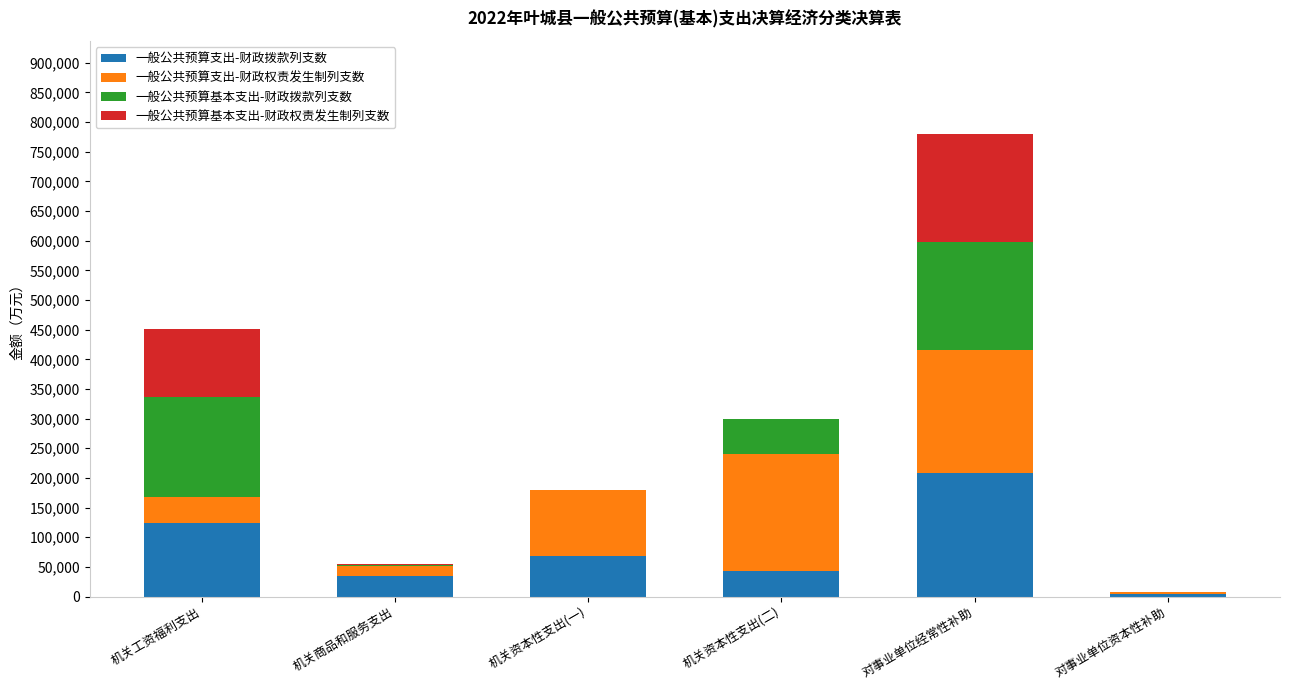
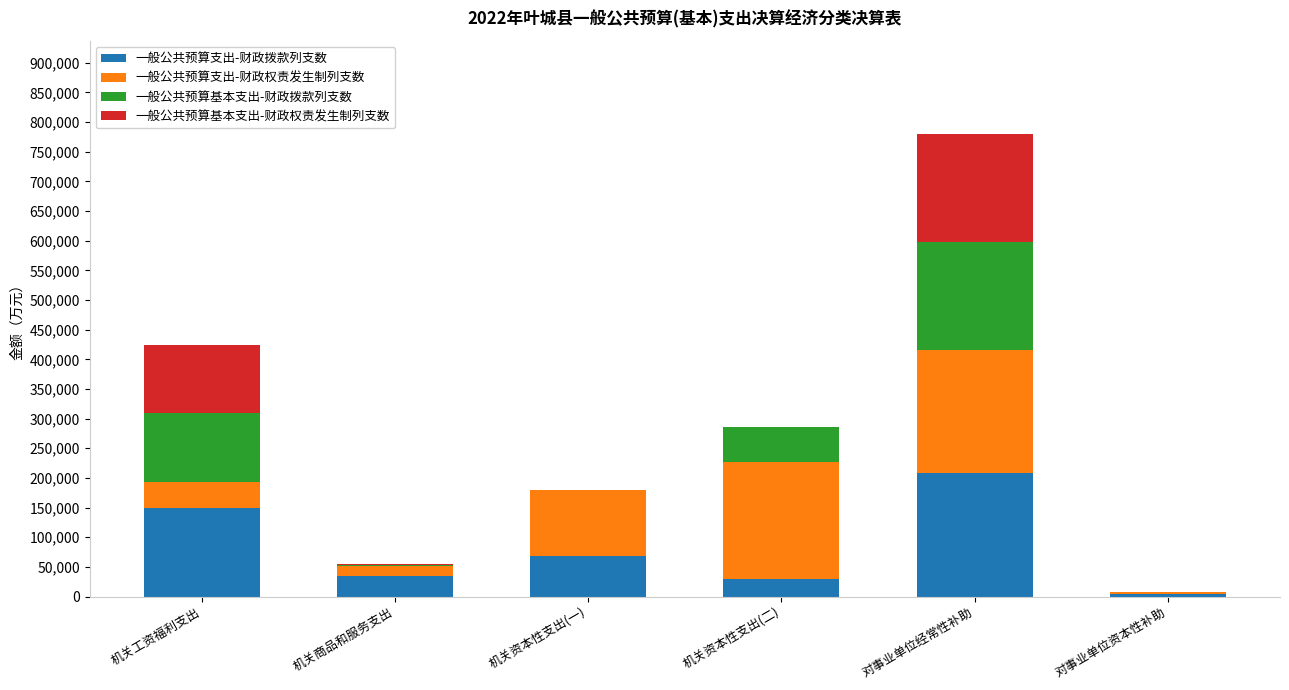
一般公共预算支出-财政拨款列支数, 机关工资福利支出: 120,000 -> 150,000
一般公共预算基本支出-财政拨款列支数, 机关工资福利支出: 170,000 -> 120,000
一般公共预算支出-财政拨款列支数, 机关资本性支出(二): 40,000 -> 30,000
